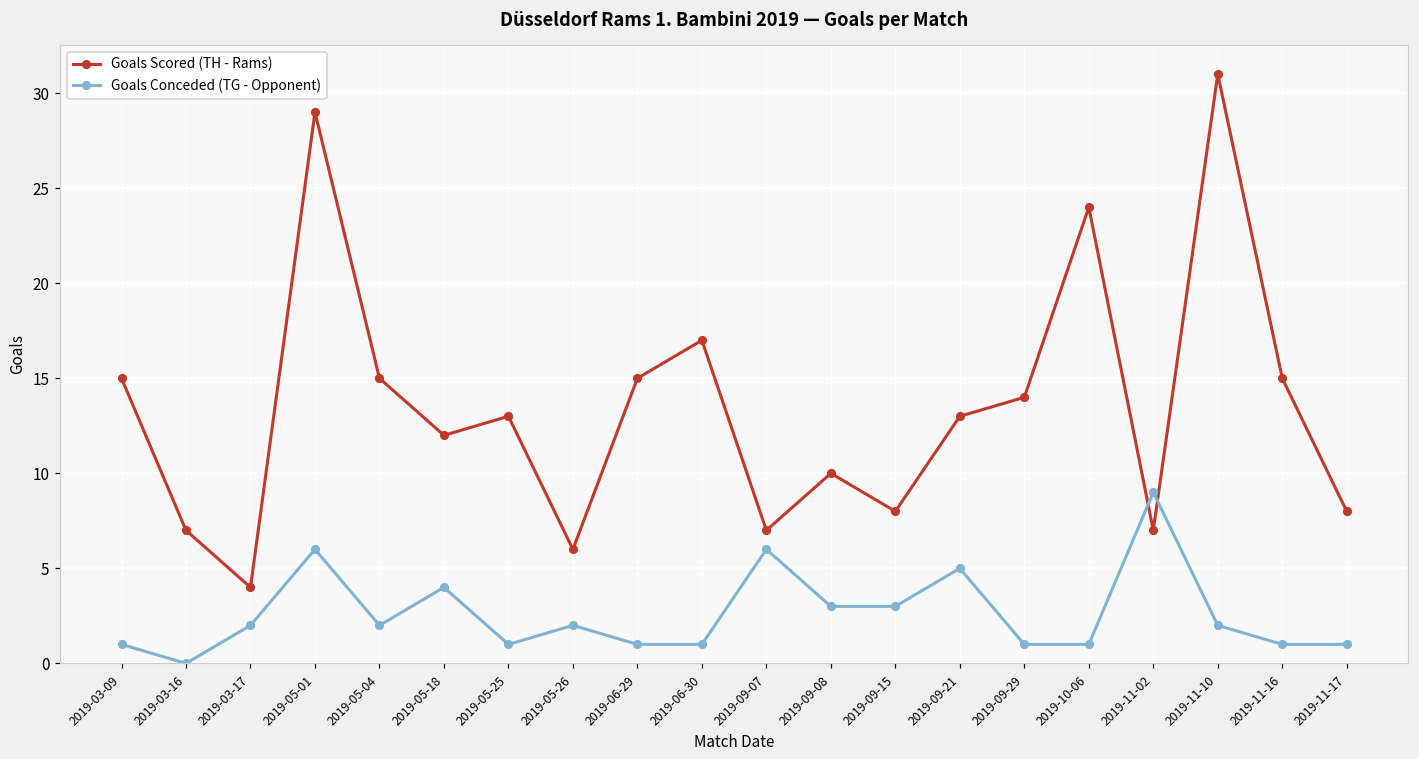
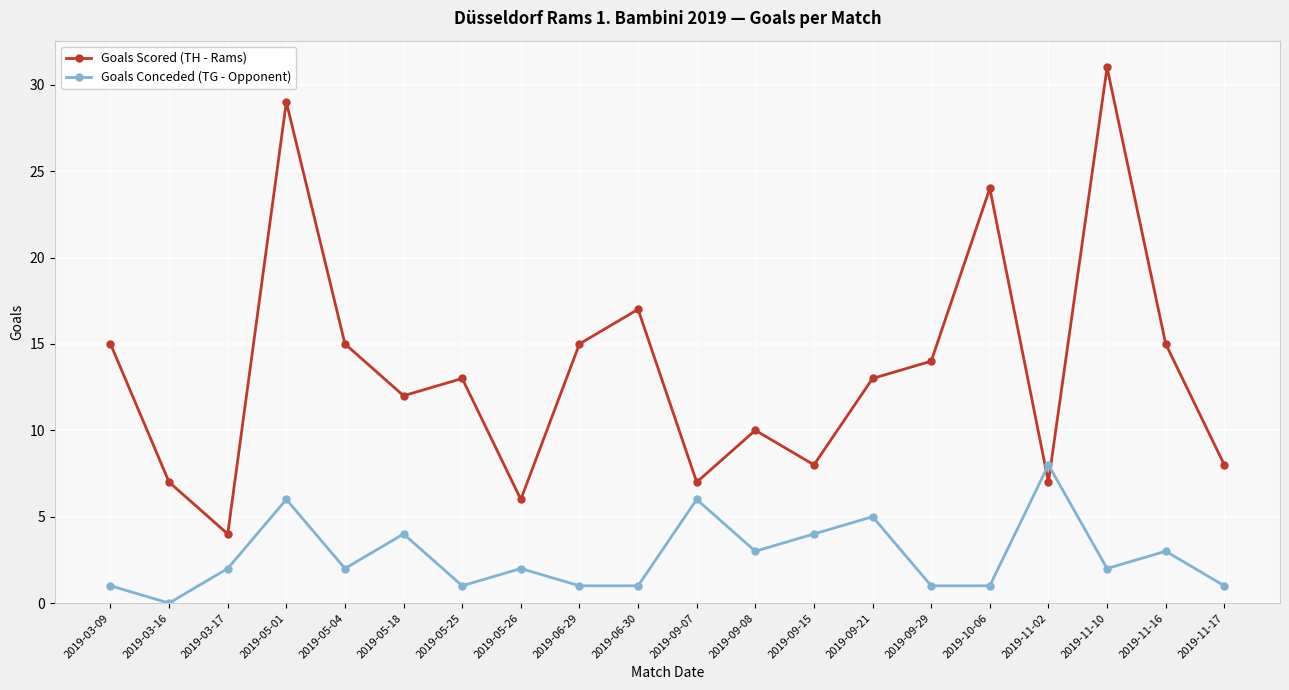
Goals Conceded (TG - Opponent), 2019-09-15: 3 -> 4
Goals Conceded (TG - Opponent), 2019-11-02: 9 -> 8
Goals Conceded (TG - Opponent), 2019-11-16: 1 -> 3
